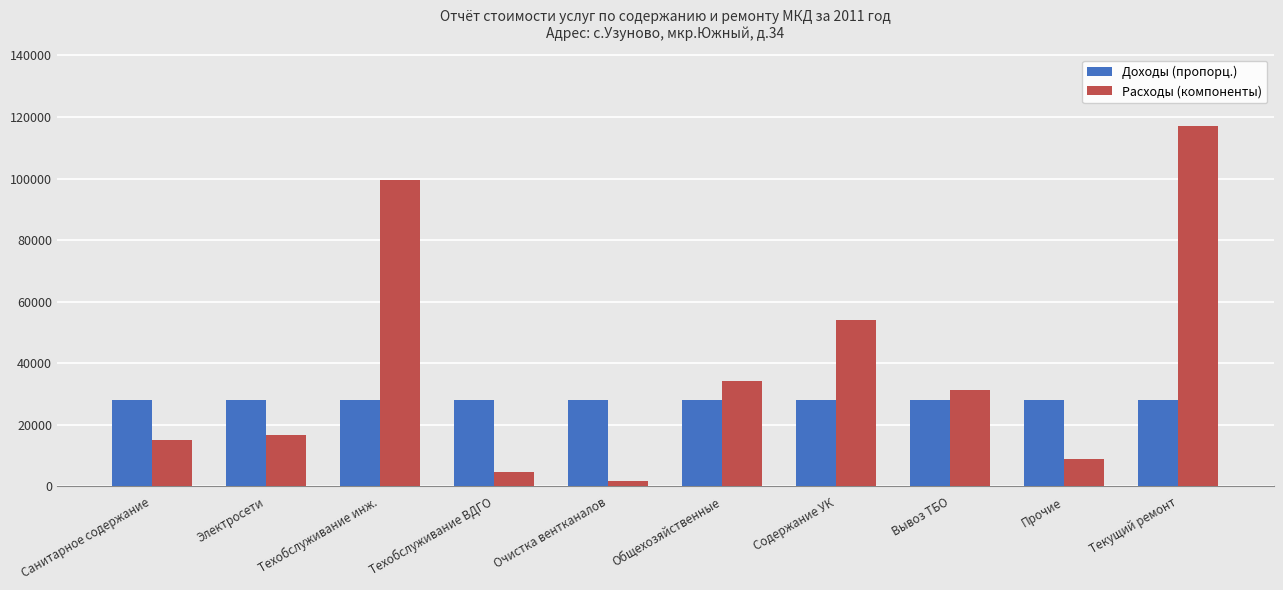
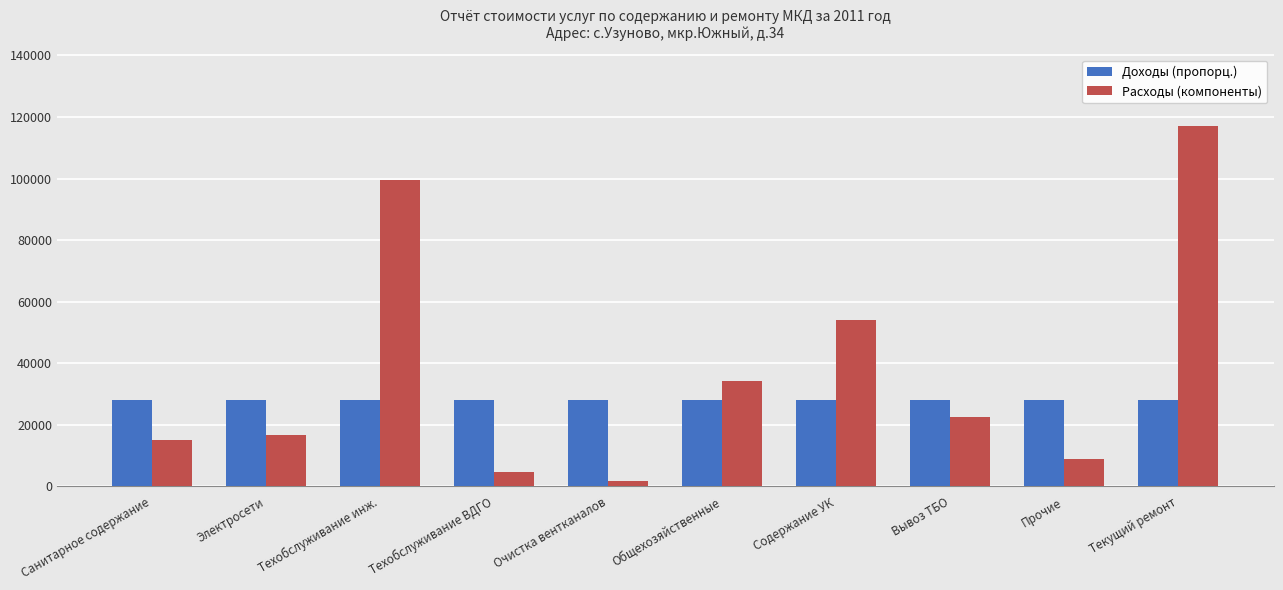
Расходы (компоненты), Вывоз ТБО: 31000 -> 22000
